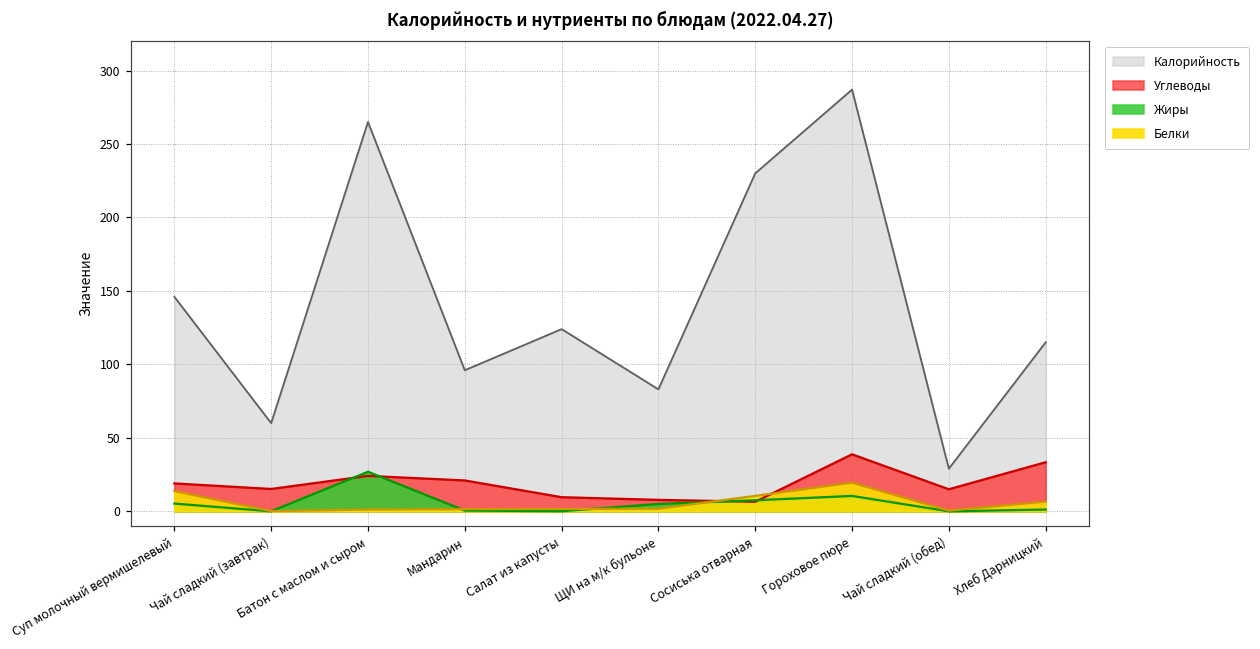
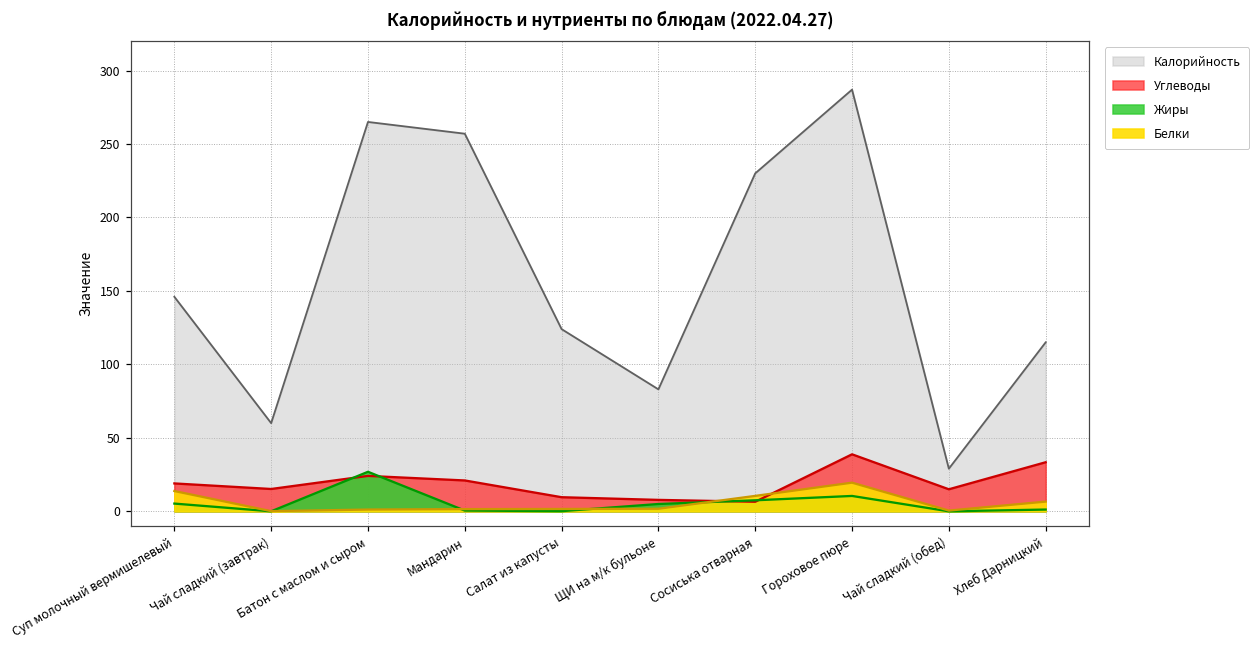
Калорийность, Мандарин: 96 -> 257
